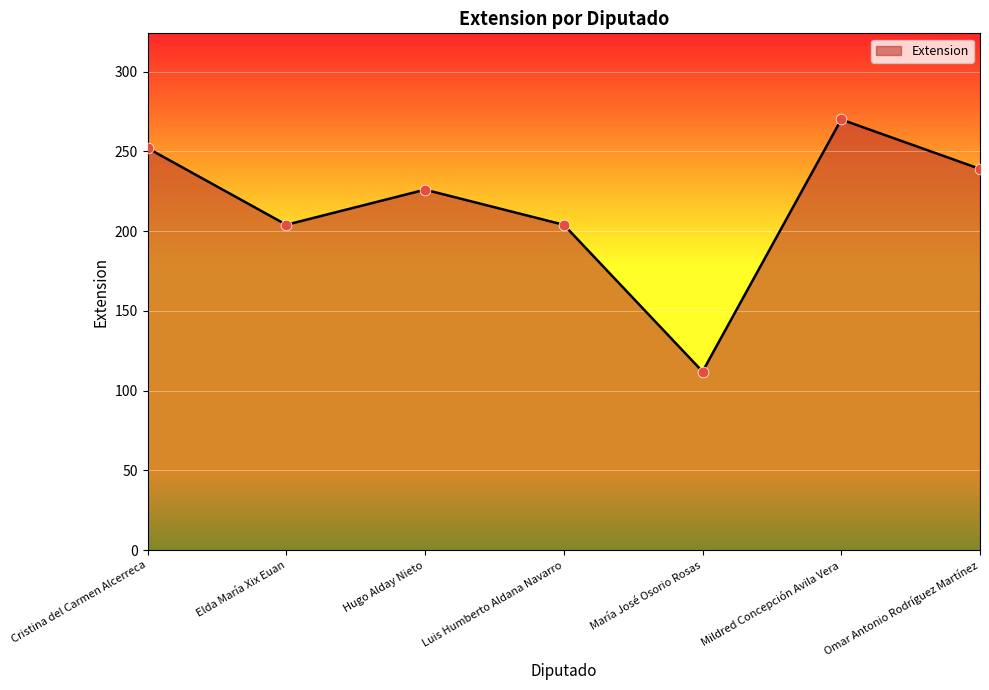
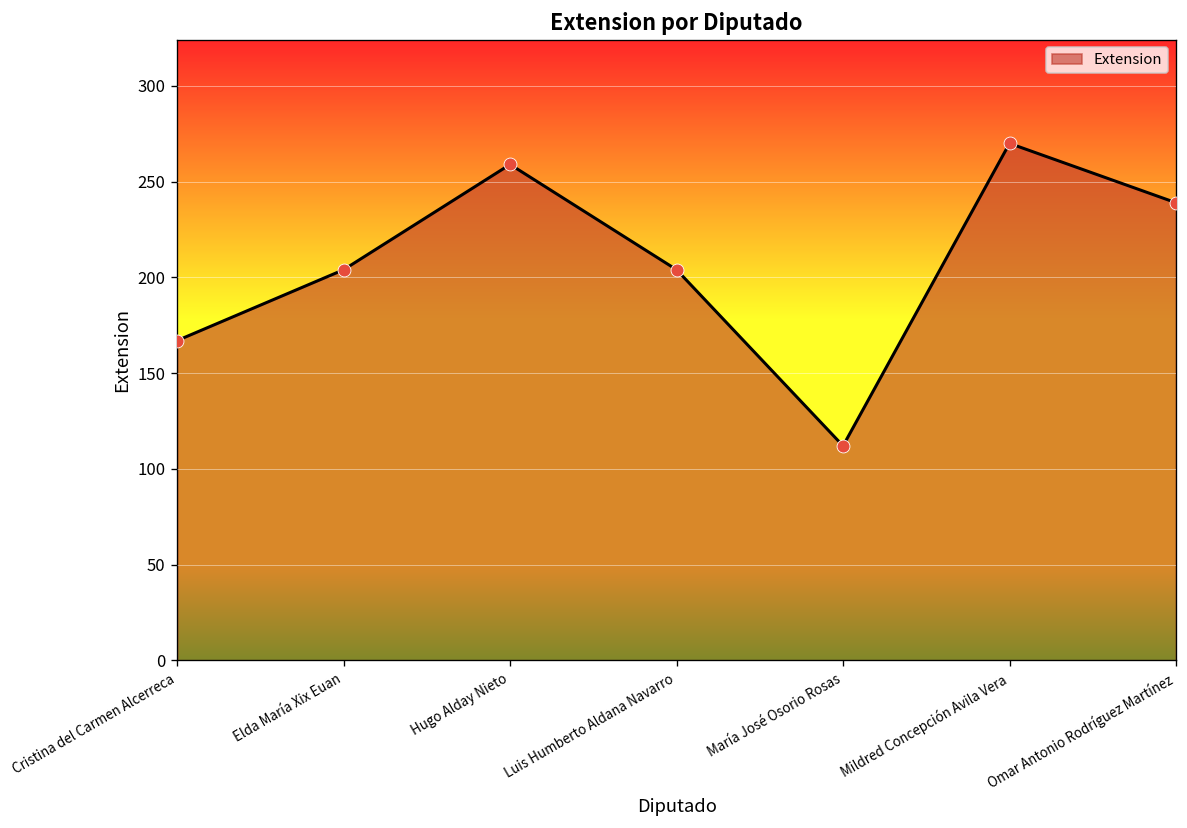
Cristina del Carmen Alcerreca: 252 -> 167
Hugo Alday Nieto: 226 -> 259
